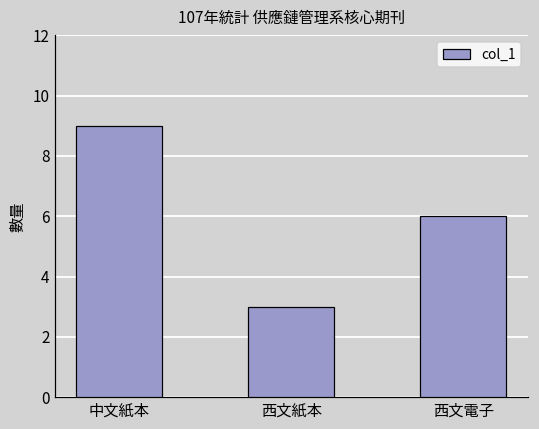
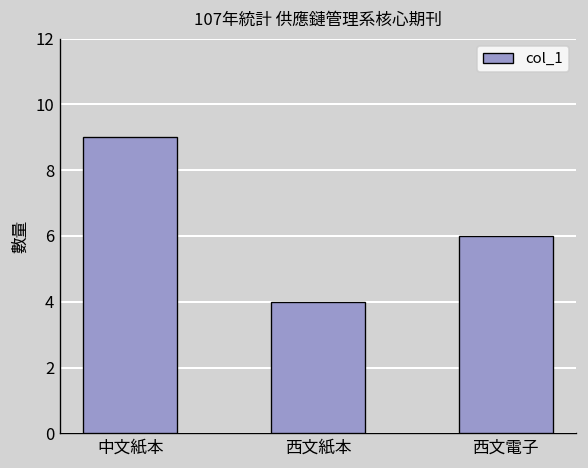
西文紙本: 3 -> 4
